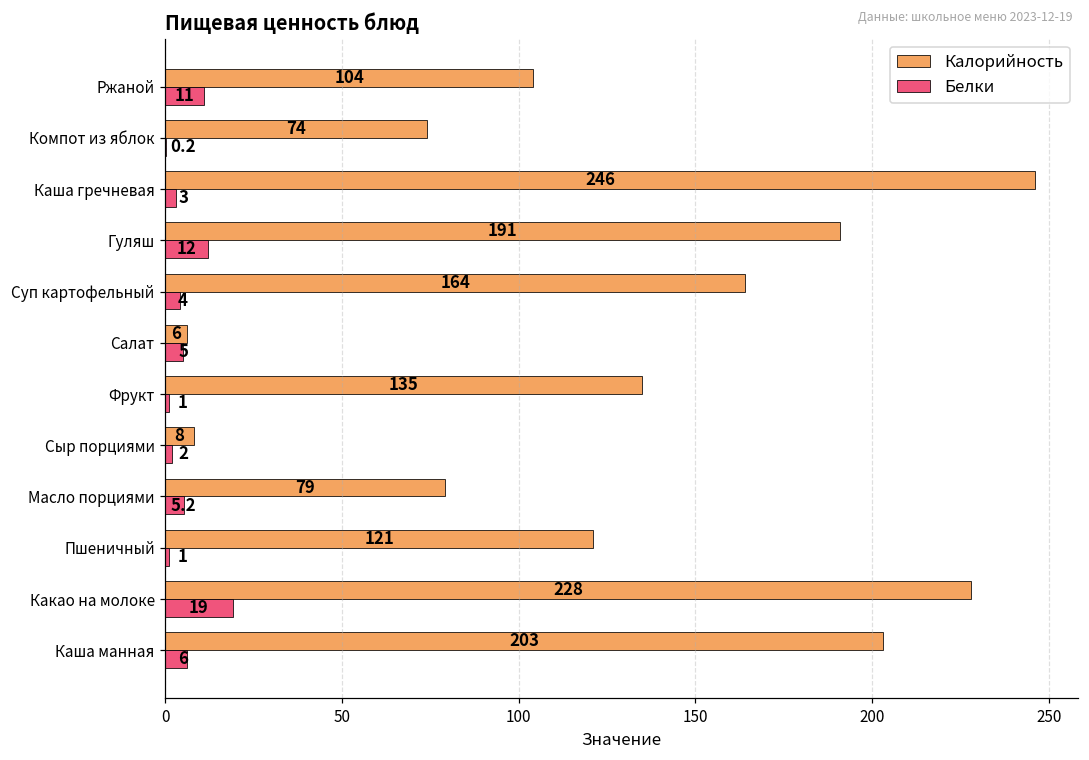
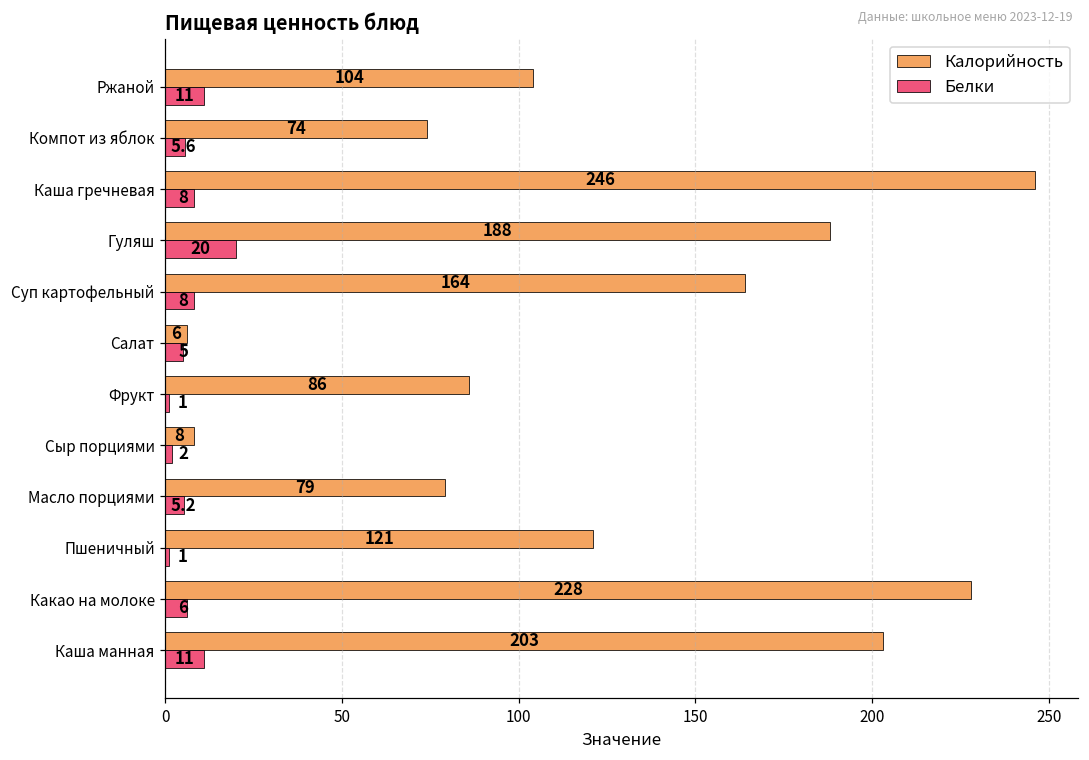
Белки, Компот из яблок: 0.2 -> 5.6
Белки, Каша гречневая: 3 -> 8
Калорийность, Гуляш: 191 -> 188
Белки, Гуляш: 12 -> 20
Белки, Суп картофельный: 4 -> 8
Калорийность, Фрукт: 135 -> 86
Белки, Какао на молоке: 19 -> 6
Белки, Каша манная: 6 -> 11
